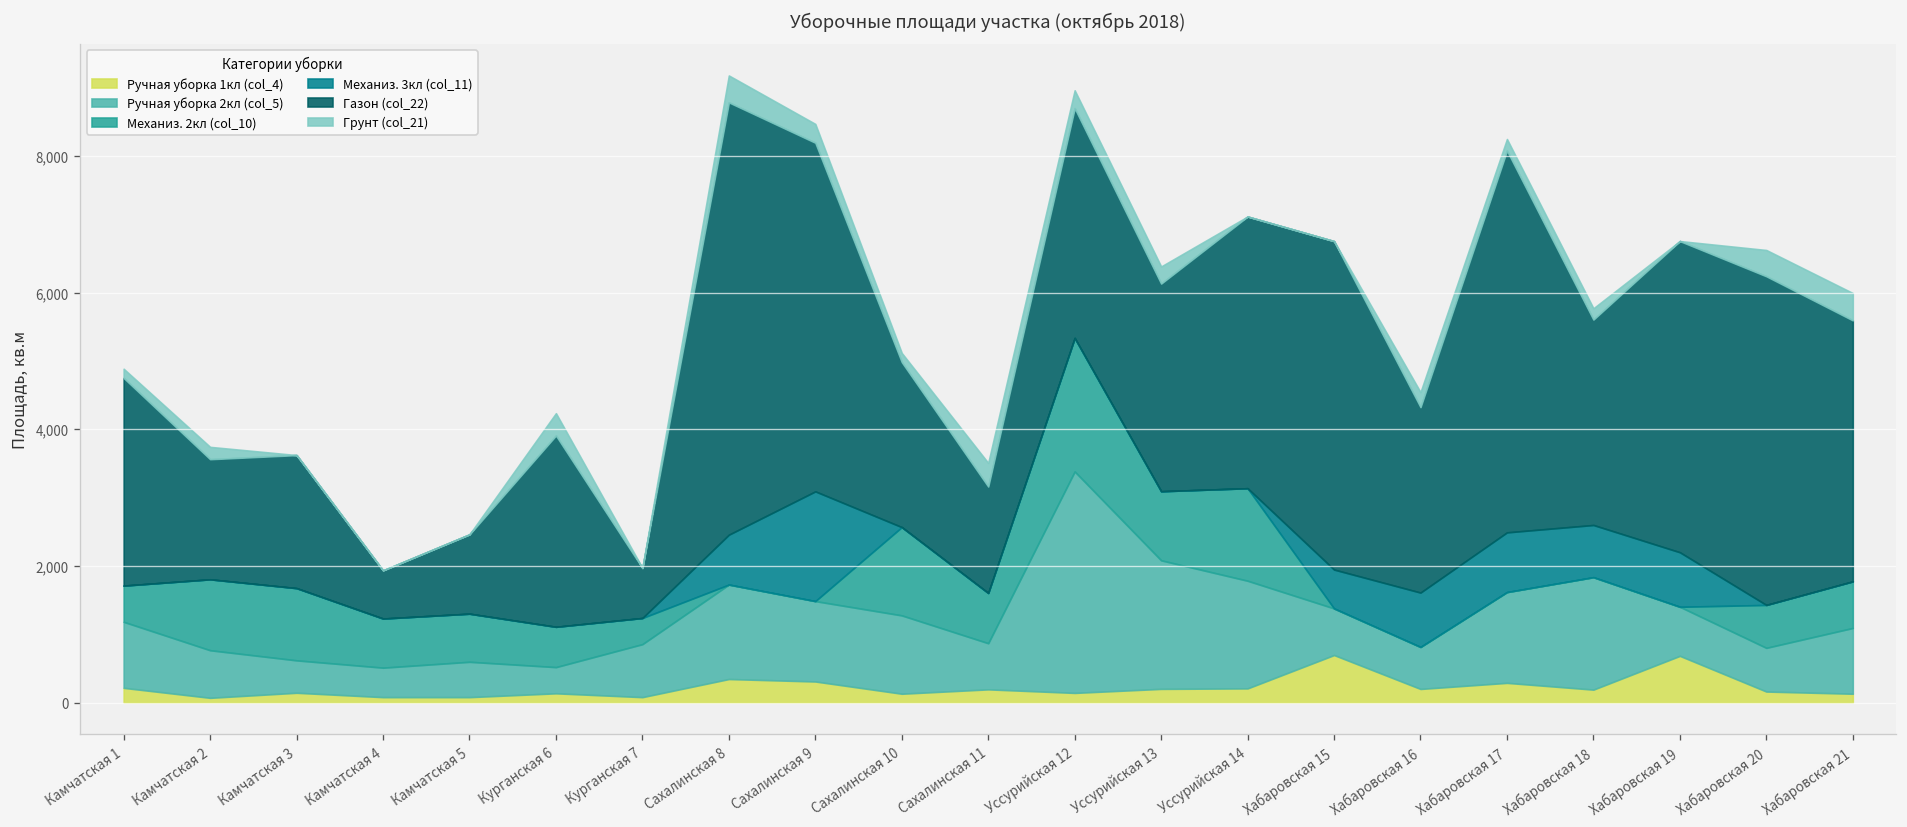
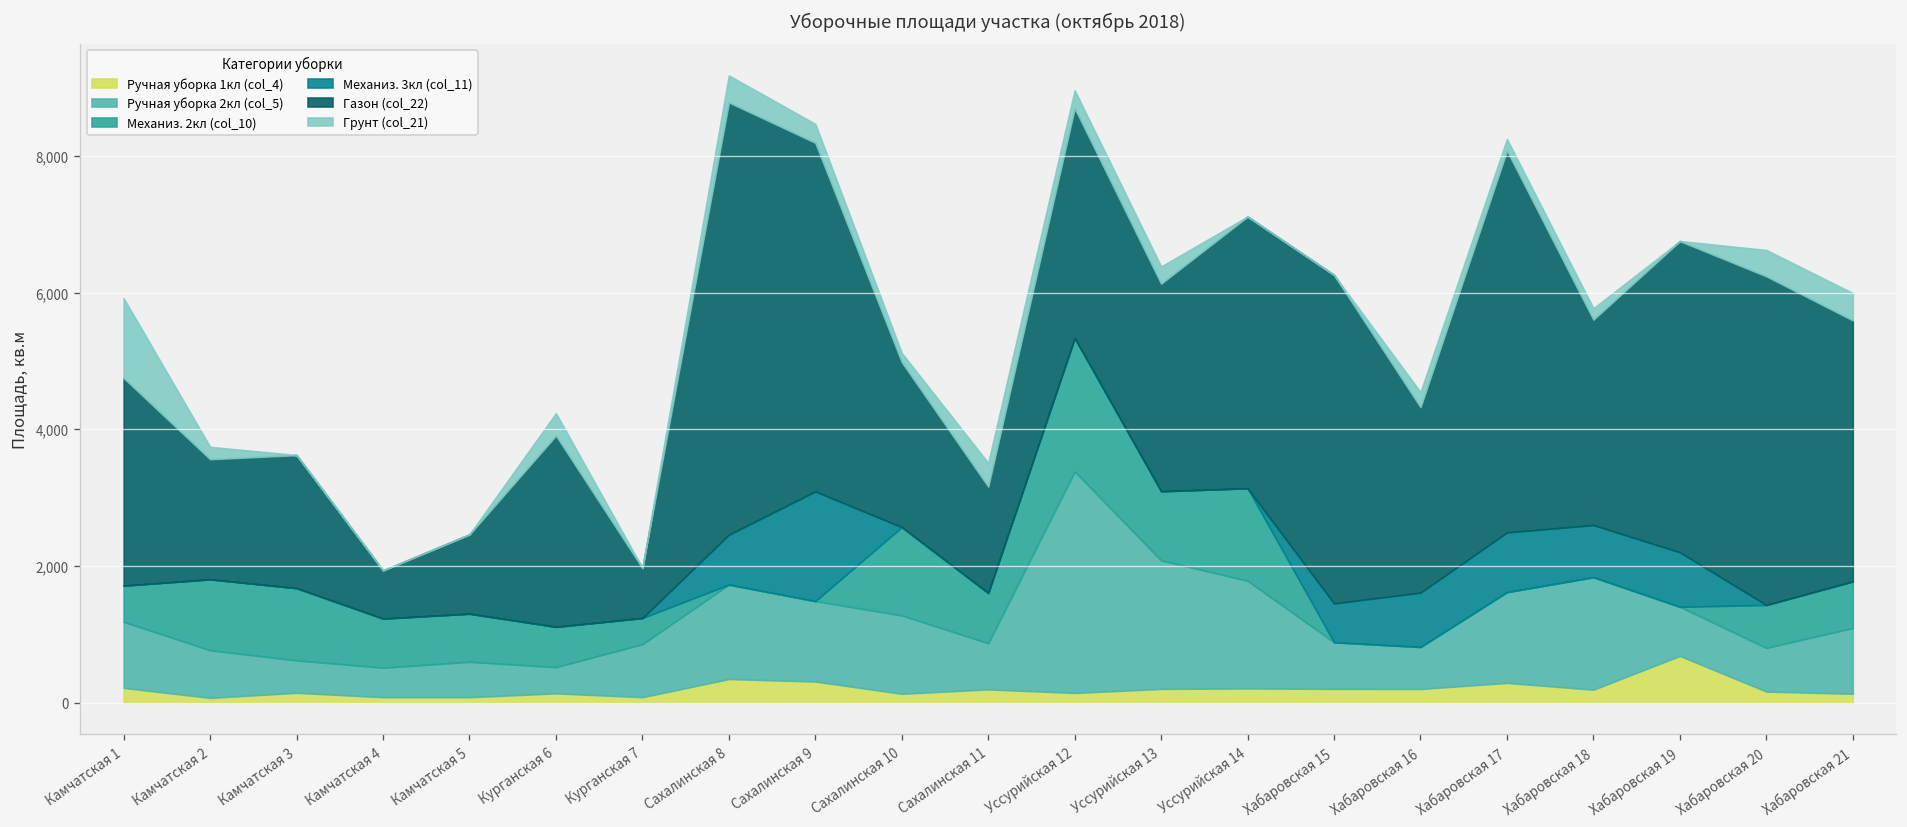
Грунт (col_21), Камчатская 1: 100 -> 1,200
Ручная уборка 1кл (col_4), Хабаровская 15: 700 -> 200
